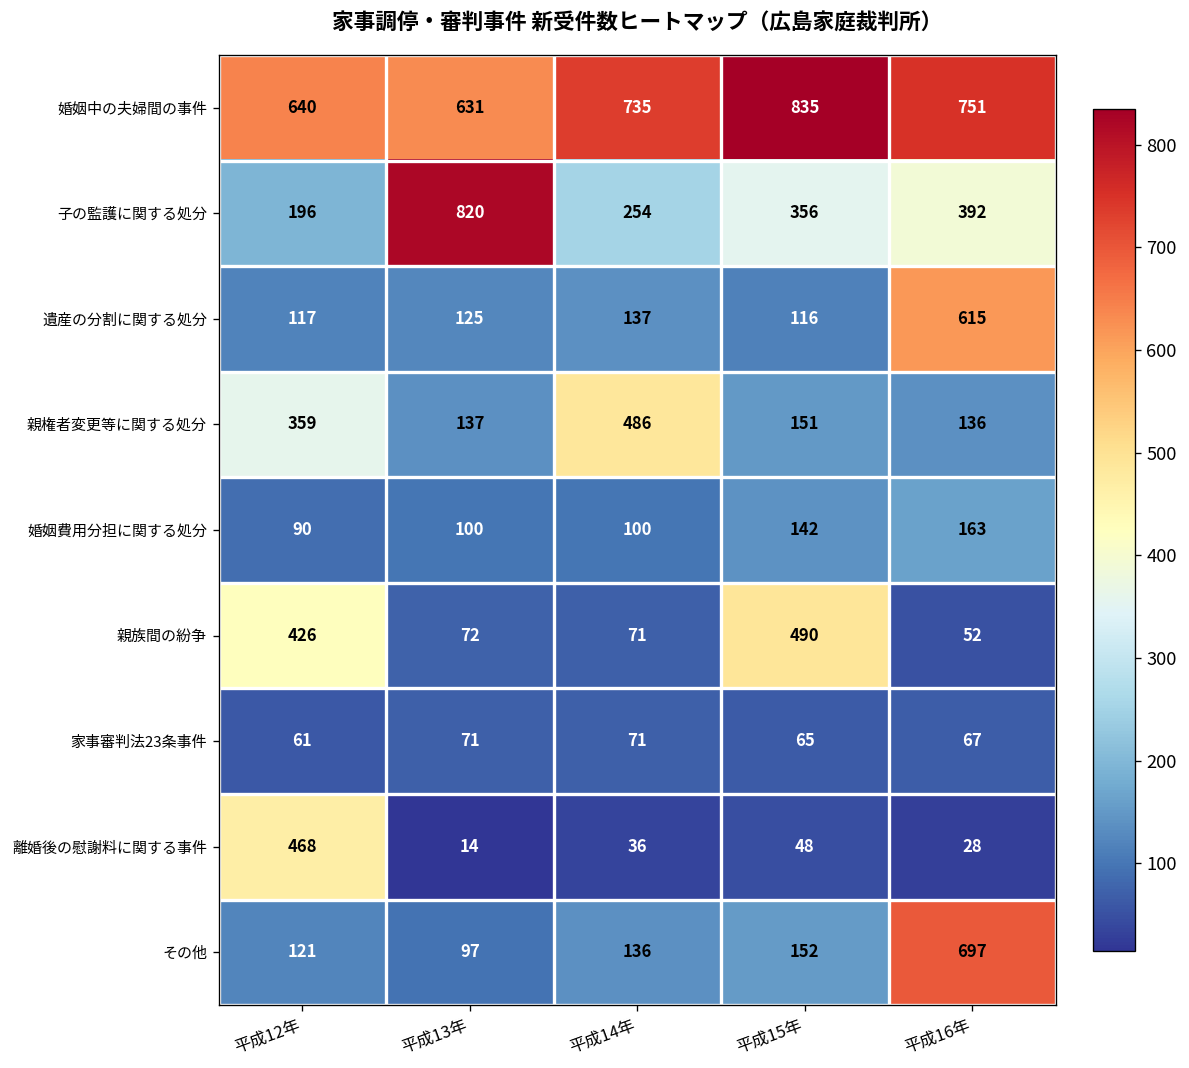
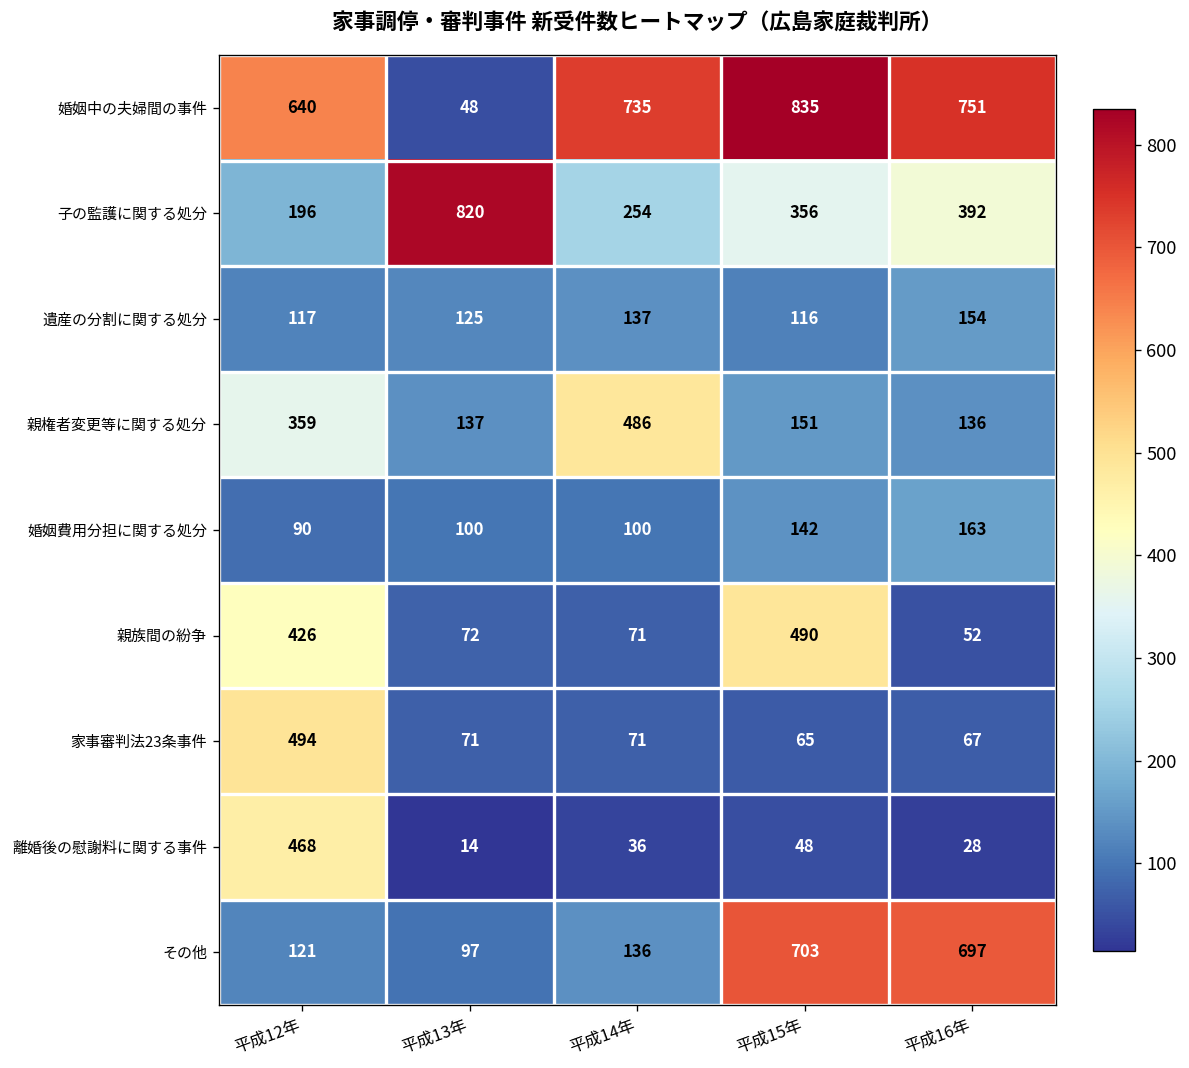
婚姻中の夫婦間の事件, 平成13年: 631 -> 48
遺産の分割に関する処分, 平成16年: 615 -> 154
家事審判法23条事件, 平成12年: 61 -> 494
その他, 平成15年: 152 -> 703
